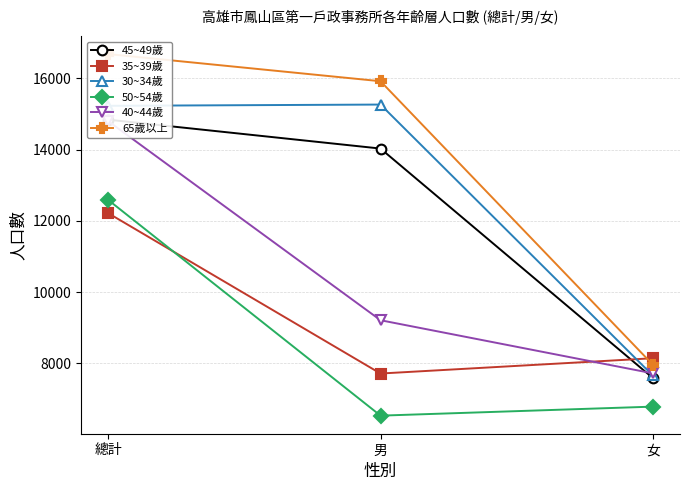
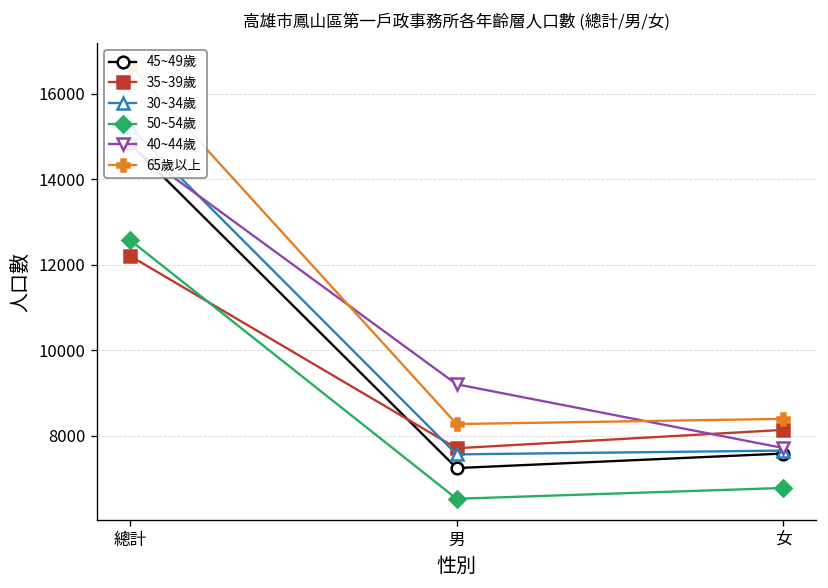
45~49歲, 男: 14000 -> 7200
30~34歲, 男: 15300 -> 7600
65歲以上, 男: 15900 -> 8300
65歲以上, 女: 8000 -> 8400
